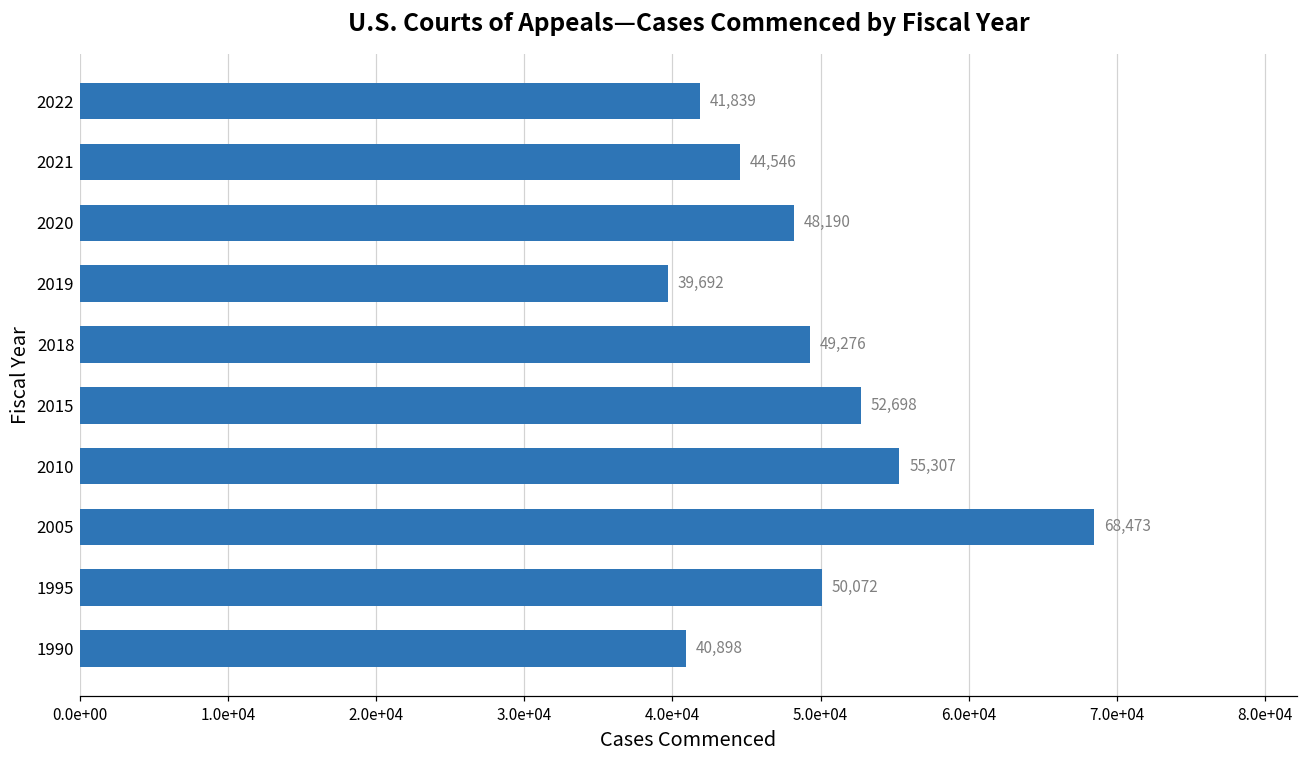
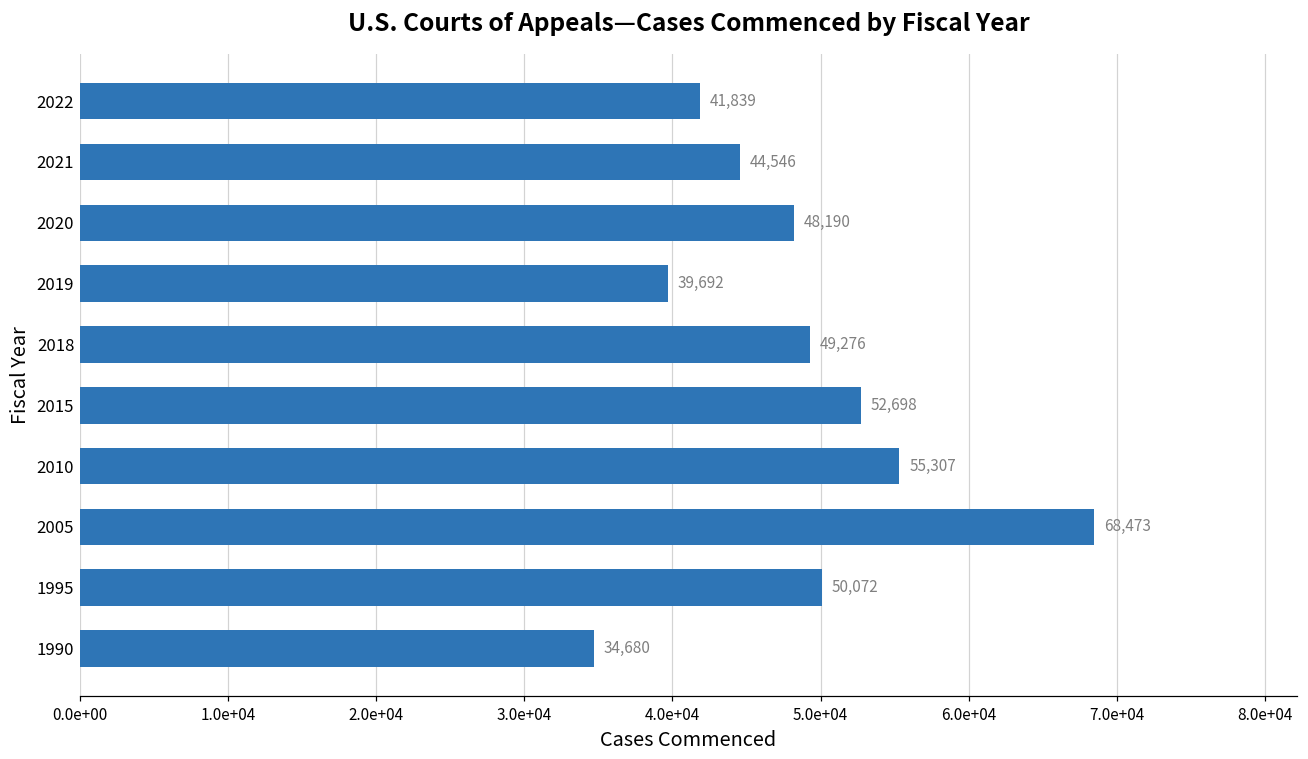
1990: 40,898 -> 34,680
